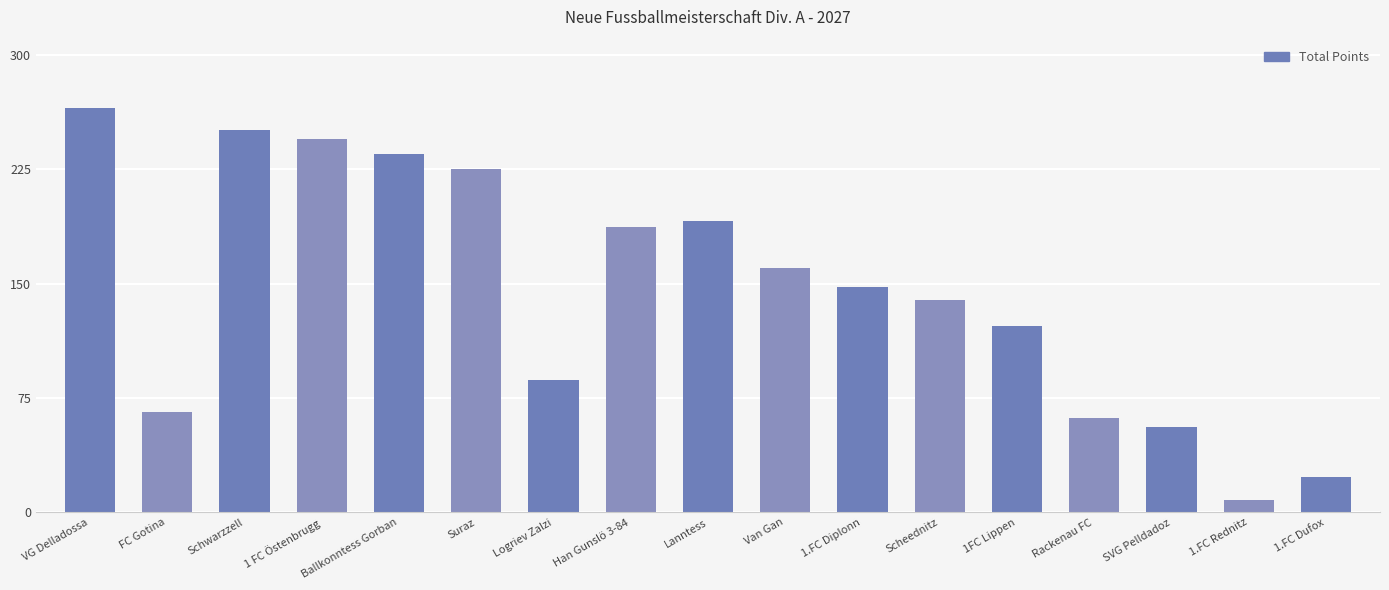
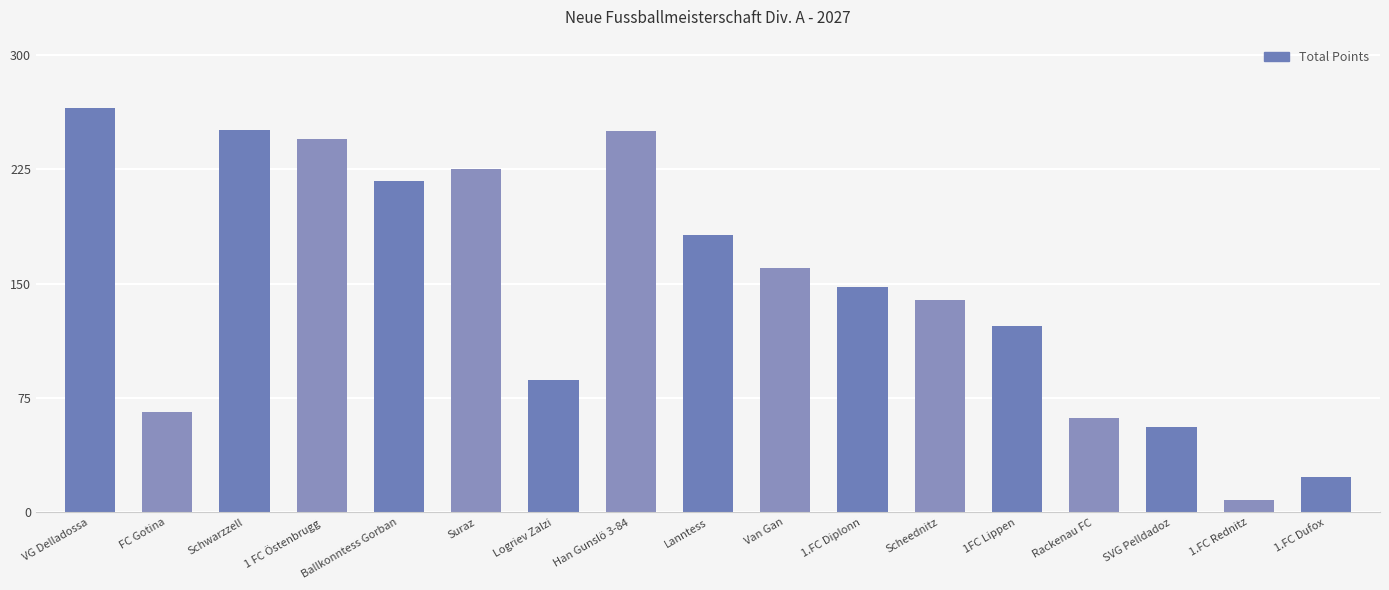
Ballkonntess Gorban: 235 -> 217
Han Gunslö 3-84: 187 -> 250
Lanntess: 191 -> 182
